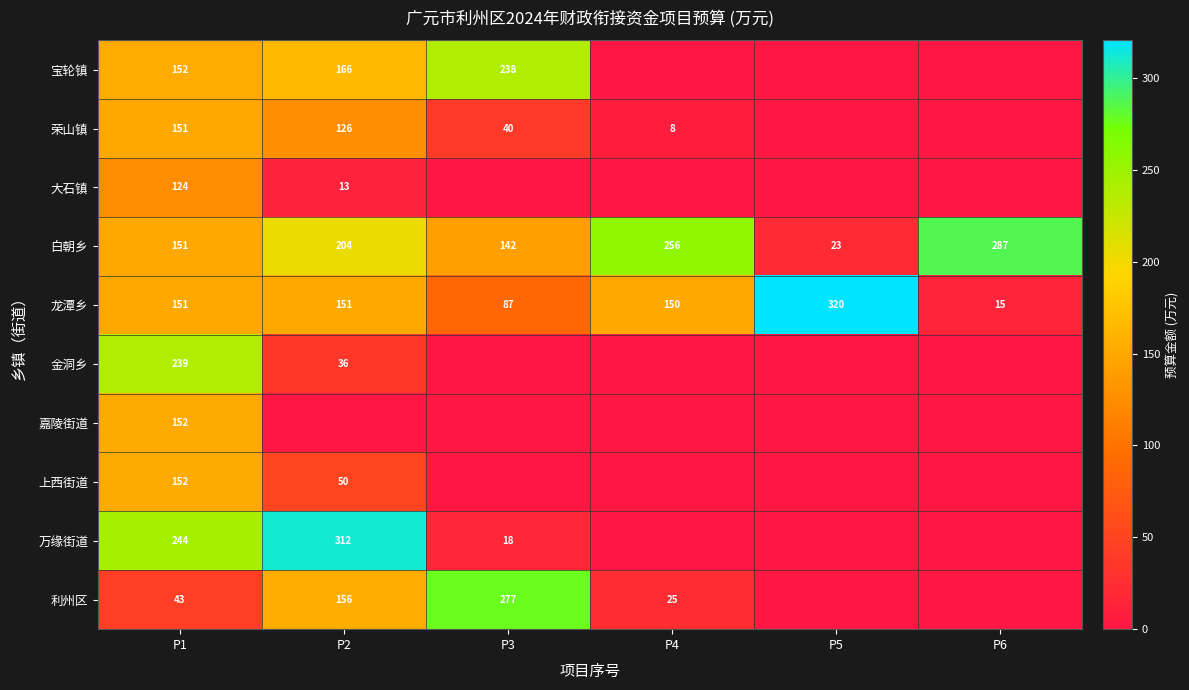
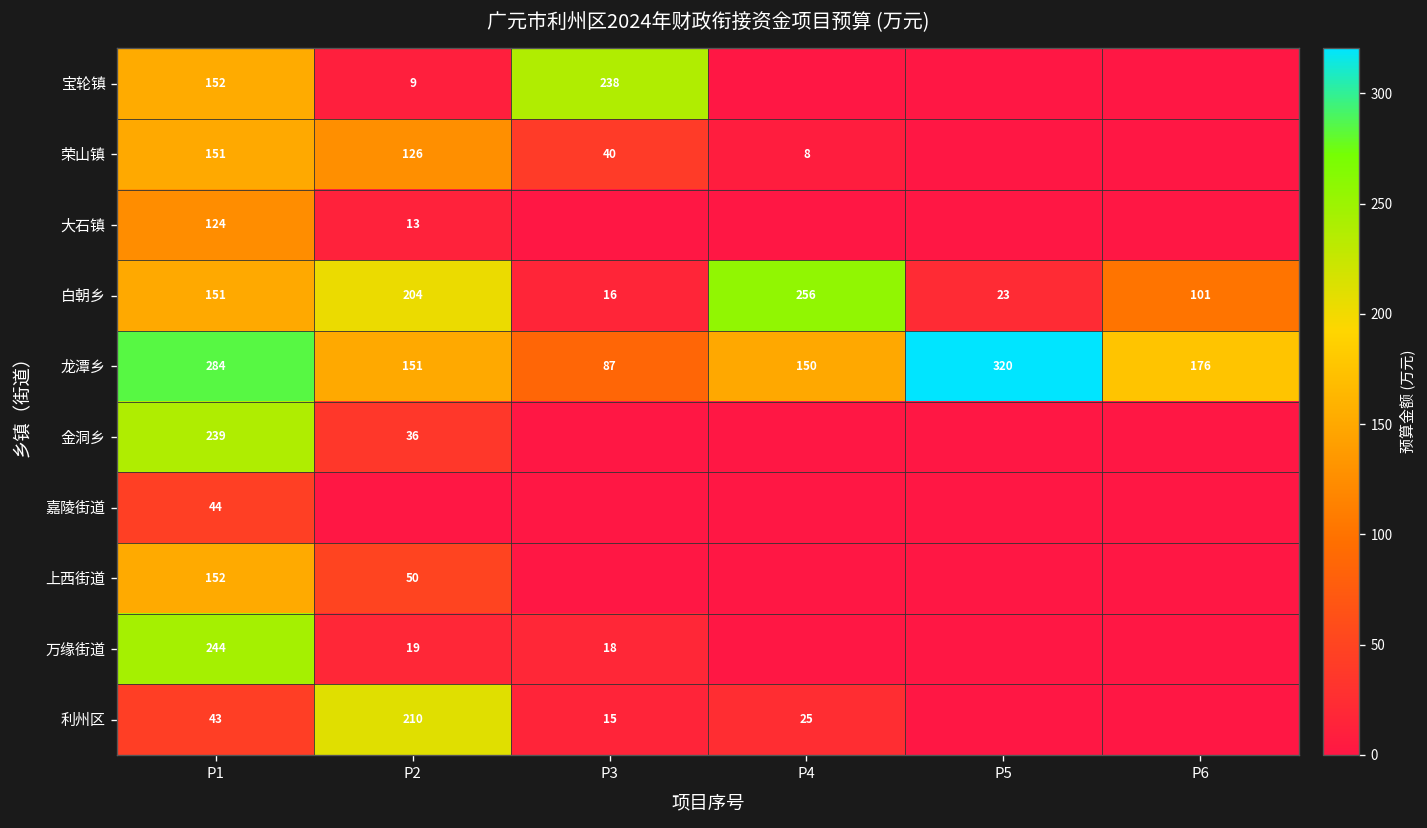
宝轮镇, P2: 166 -> 9
白朝乡, P3: 142 -> 16
白朝乡, P6: 287 -> 101
龙潭乡, P1: 151 -> 284
龙潭乡, P6: 15 -> 176
嘉陵街道, P1: 152 -> 44
万缘街道, P2: 312 -> 19
利州区, P2: 156 -> 210
利州区, P3: 277 -> 15
